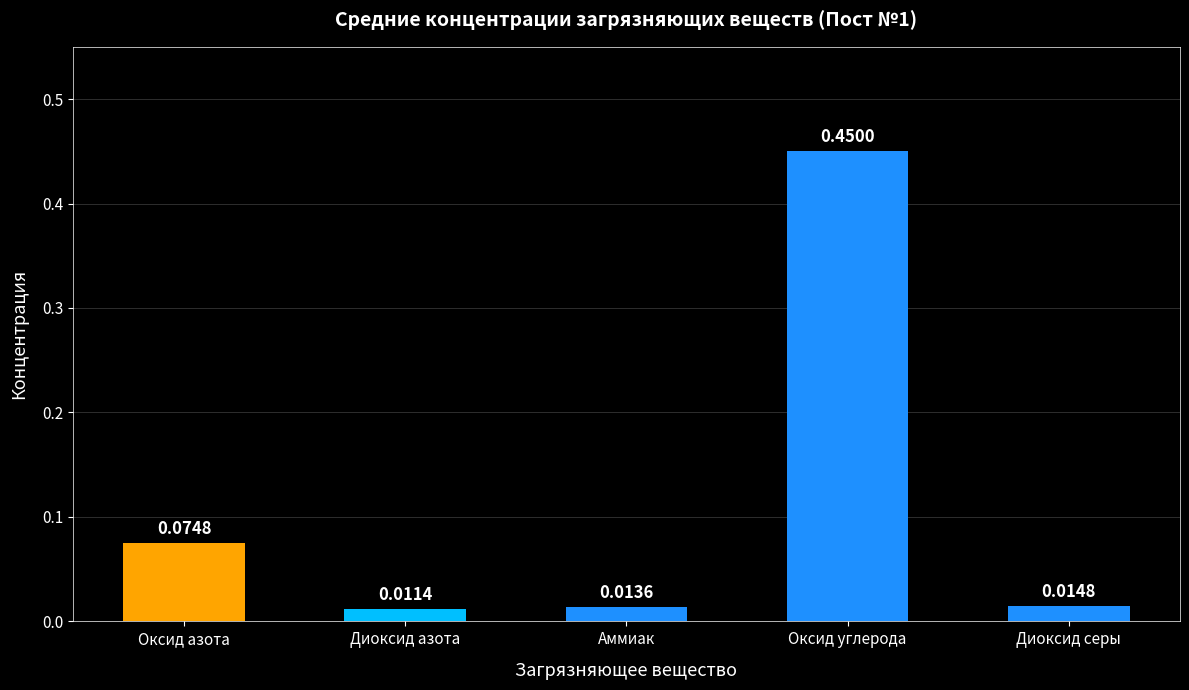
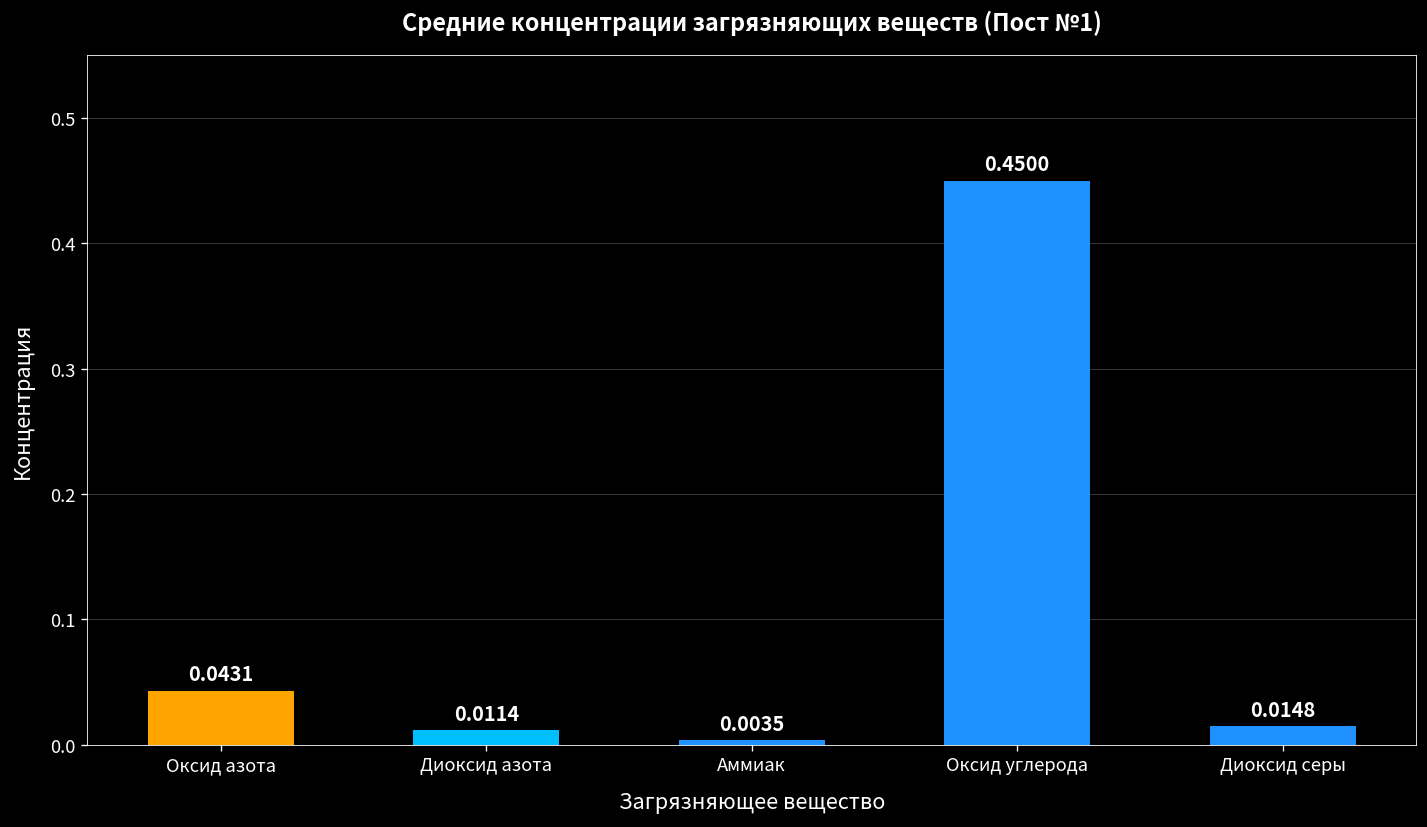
Оксид азота: 0.0748 -> 0.0431
Аммиак: 0.0136 -> 0.0035
